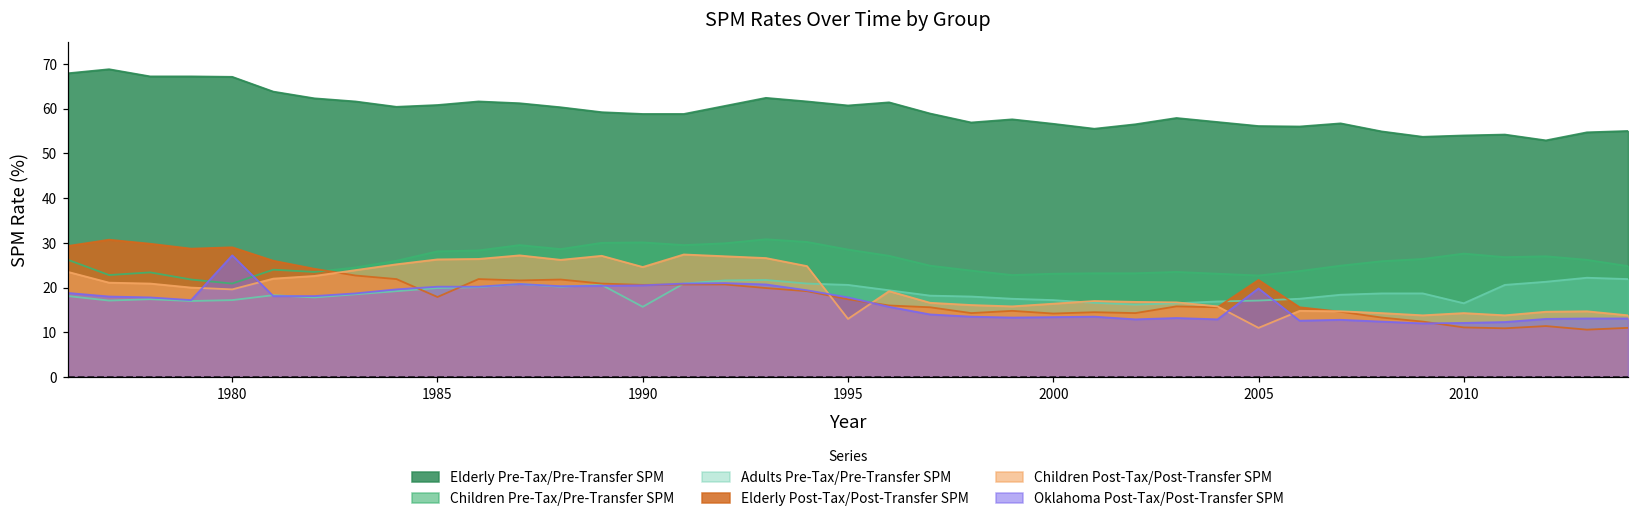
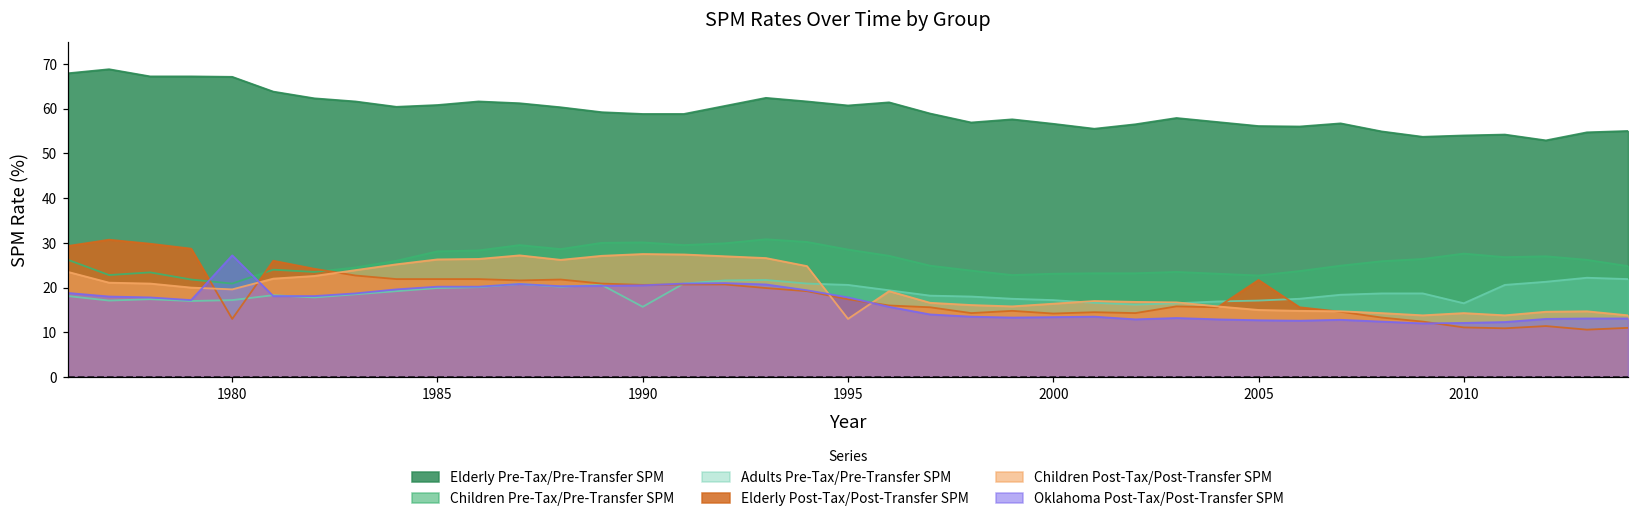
Elderly Post-Tax/Post-Transfer SPM, 1980: 29 -> 13
Elderly Post-Tax/Post-Transfer SPM, 1985: 18 -> 22
Children Post-Tax/Post-Transfer SPM, 1990: 25 -> 28
Children Post-Tax/Post-Transfer SPM, 2005: 11 -> 15
Oklahoma Post-Tax/Post-Transfer SPM, 2005: 20 -> 13
